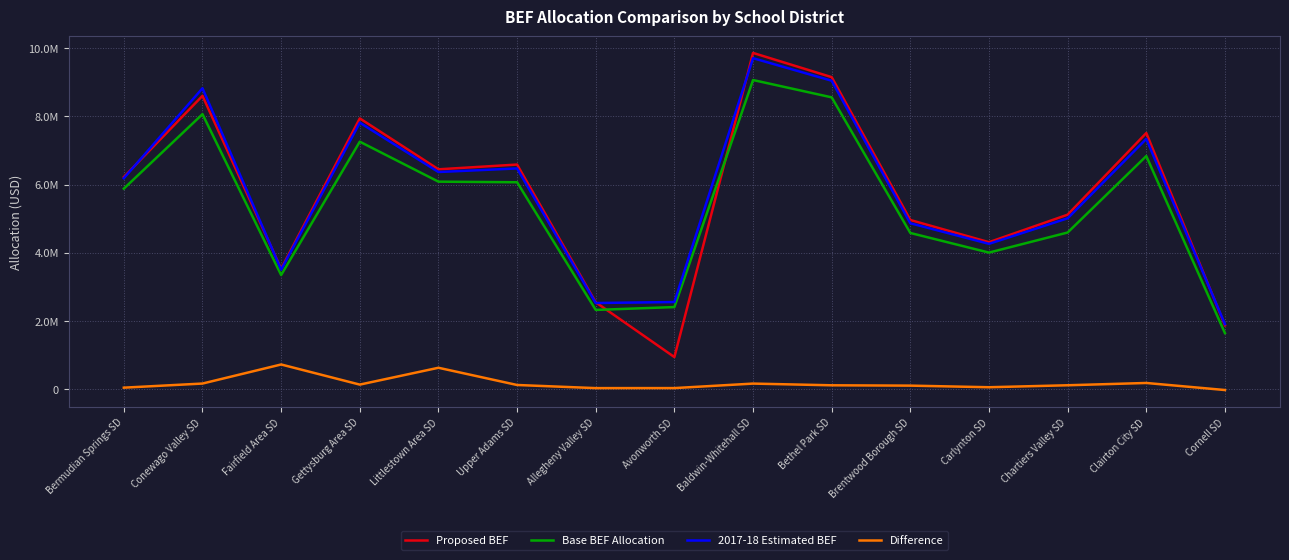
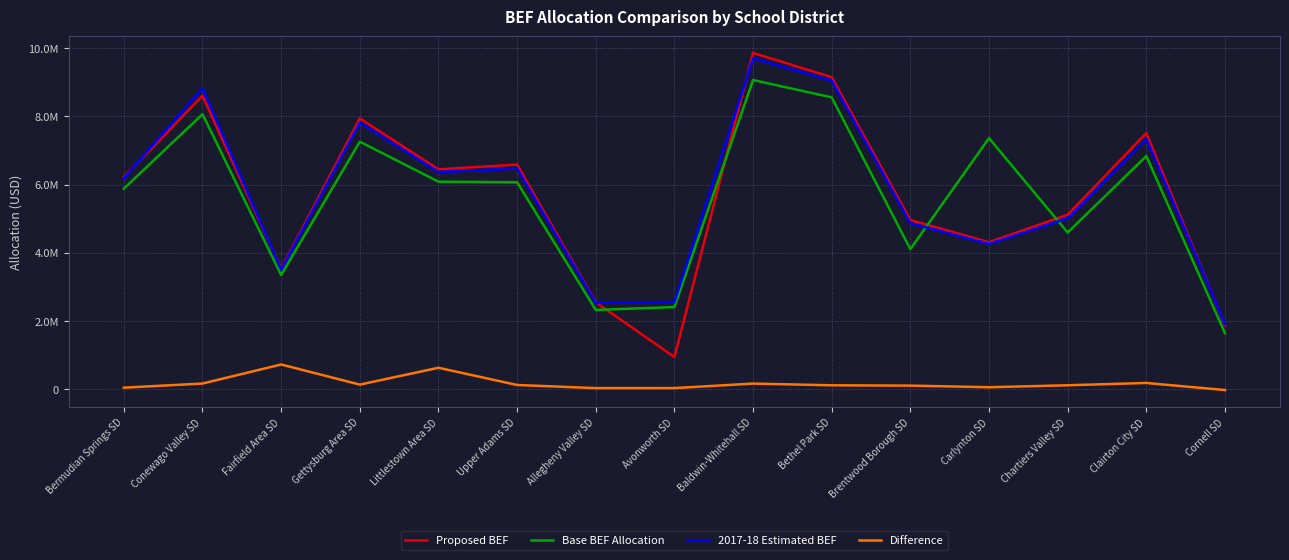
Base BEF Allocation, Brentwood Borough SD: 4600000 -> 4100000
Base BEF Allocation, Carlynton SD: 4000000 -> 7400000
